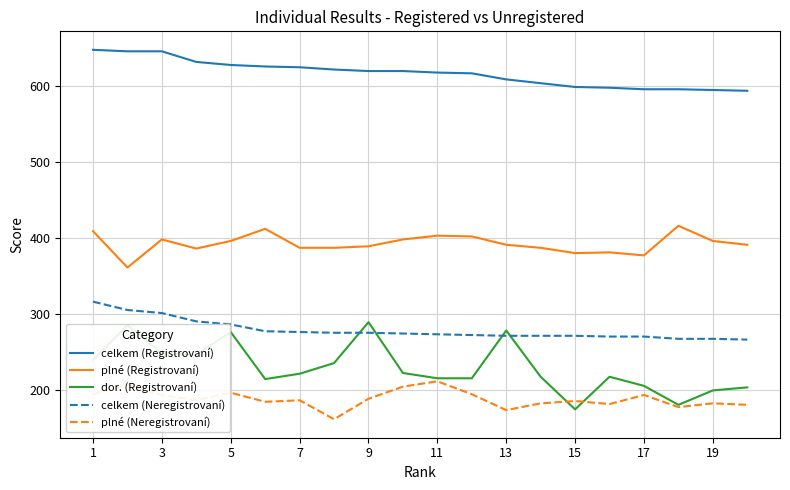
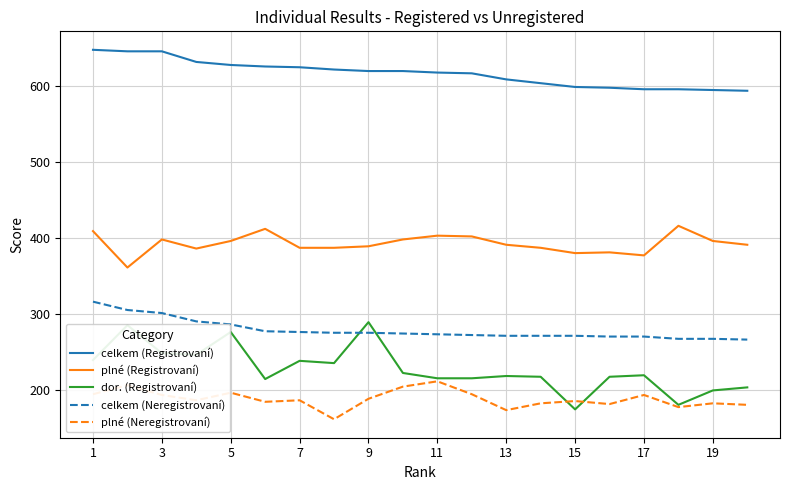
dor. (Registrovaní), 7: 220 -> 240
dor. (Registrovaní), 13: 280 -> 220
dor. (Registrovaní), 17: 210 -> 220
